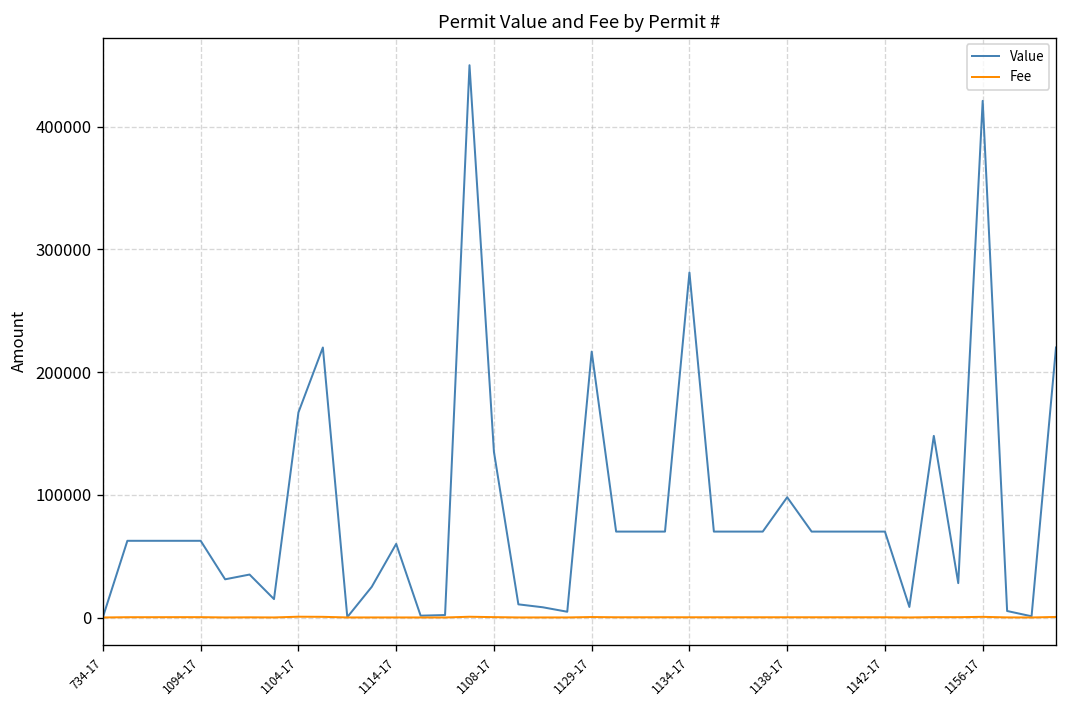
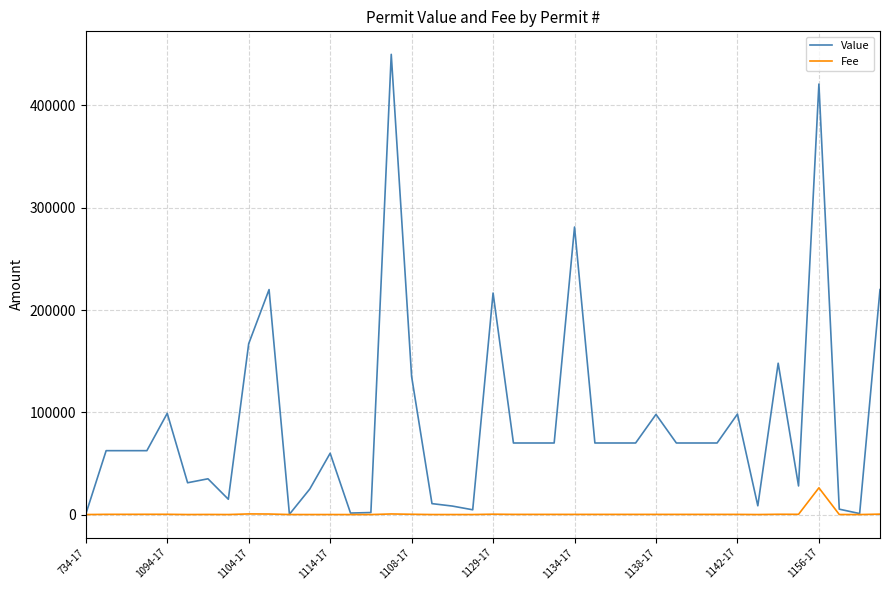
Value, 1094-17: 63000 -> 99000
Value, 1142-17: 70000 -> 98000
Fee, 1156-17: 1000 -> 26000
